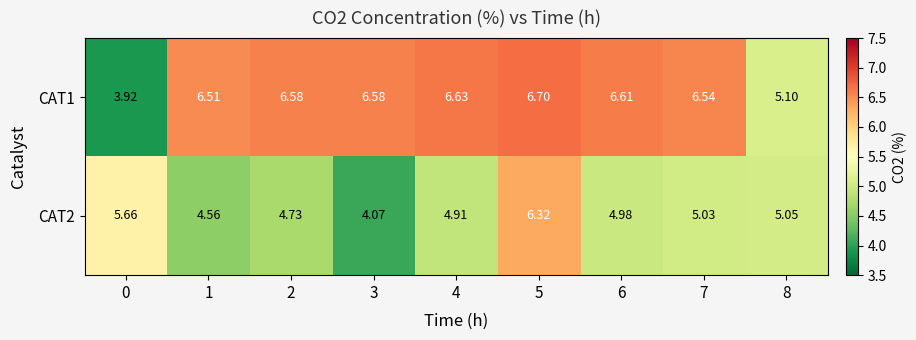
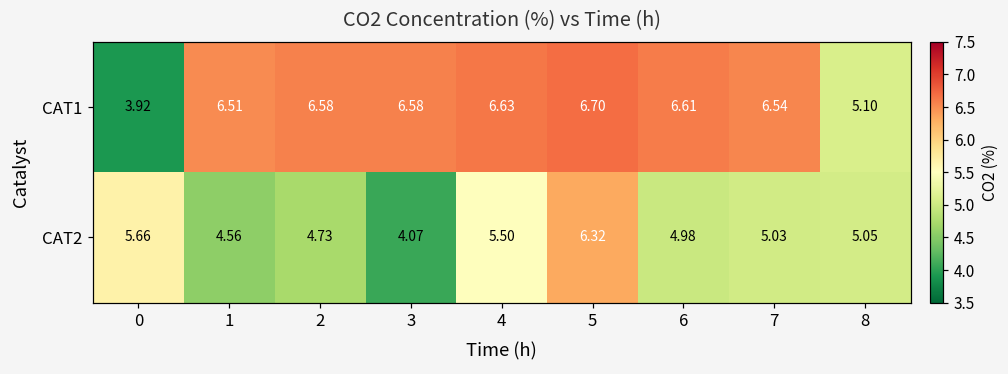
CAT2, 4: 4.91 -> 5.50
